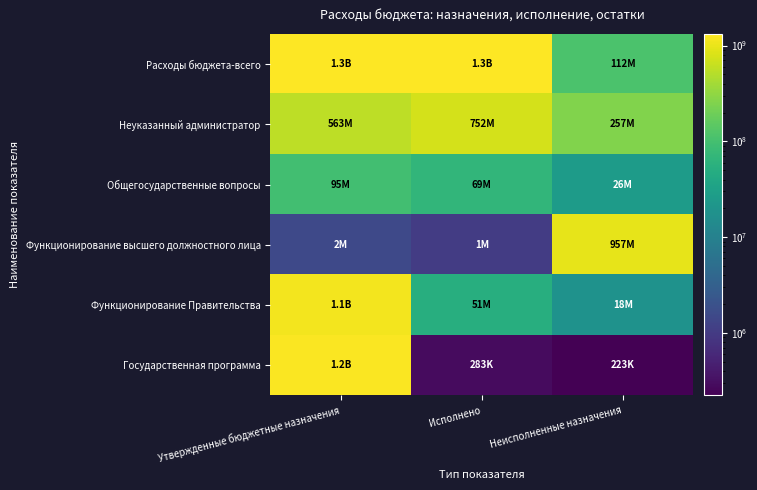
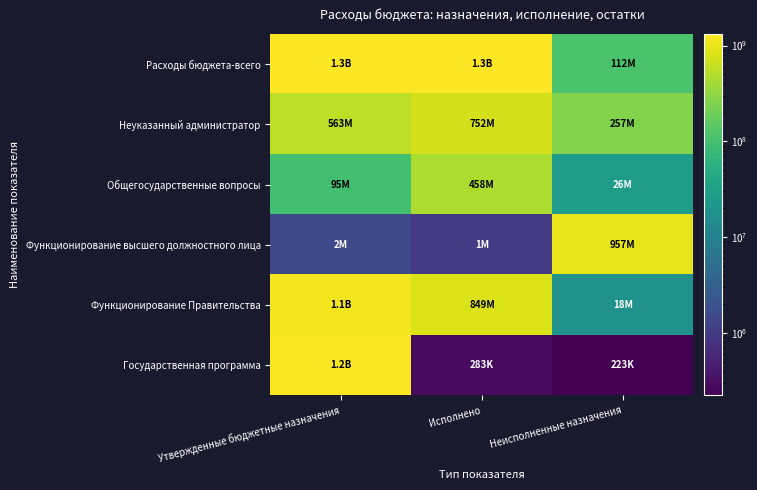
Общегосударственные вопросы, Исполнено: 69M -> 458M
Функционирование Правительства, Исполнено: 51M -> 849M
